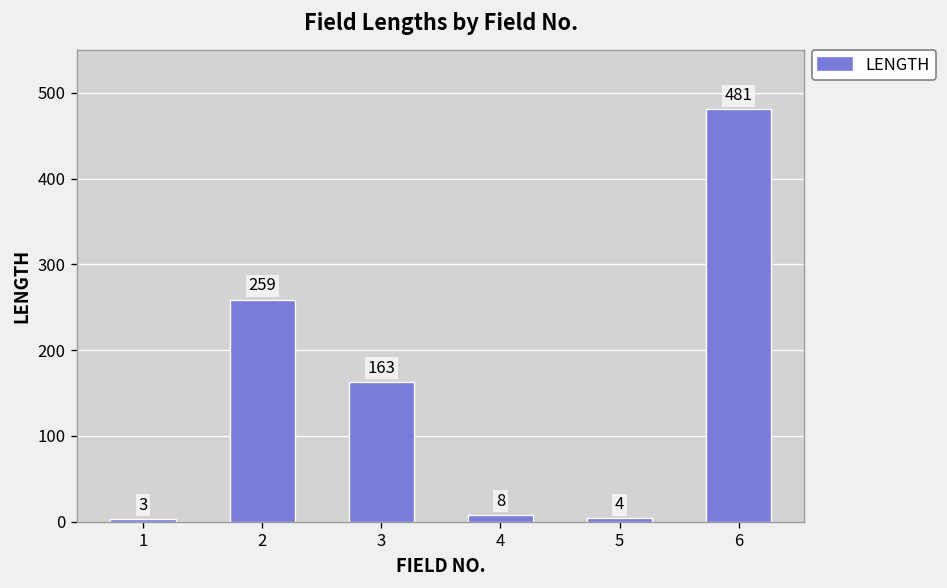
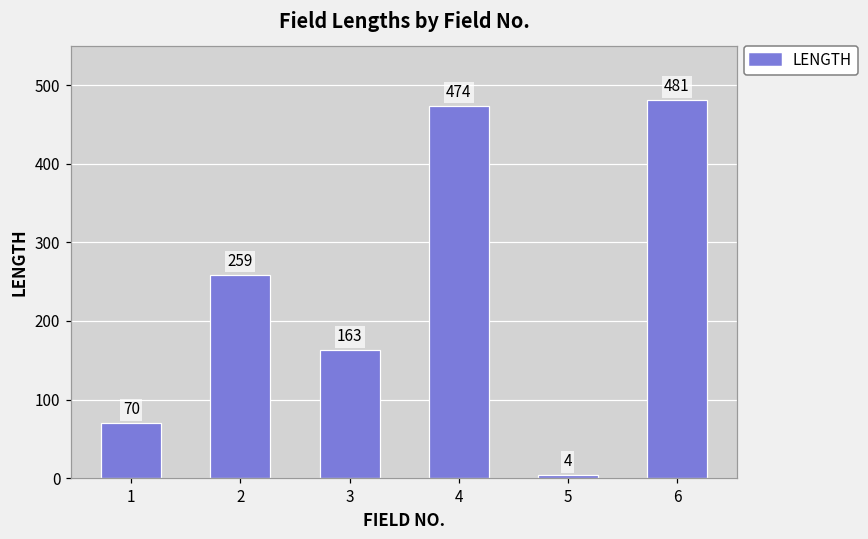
1: 3 -> 70
4: 8 -> 474
